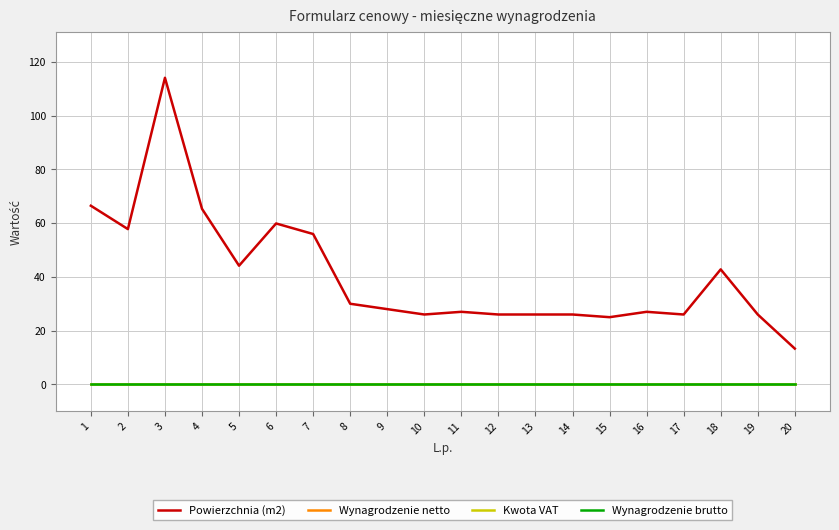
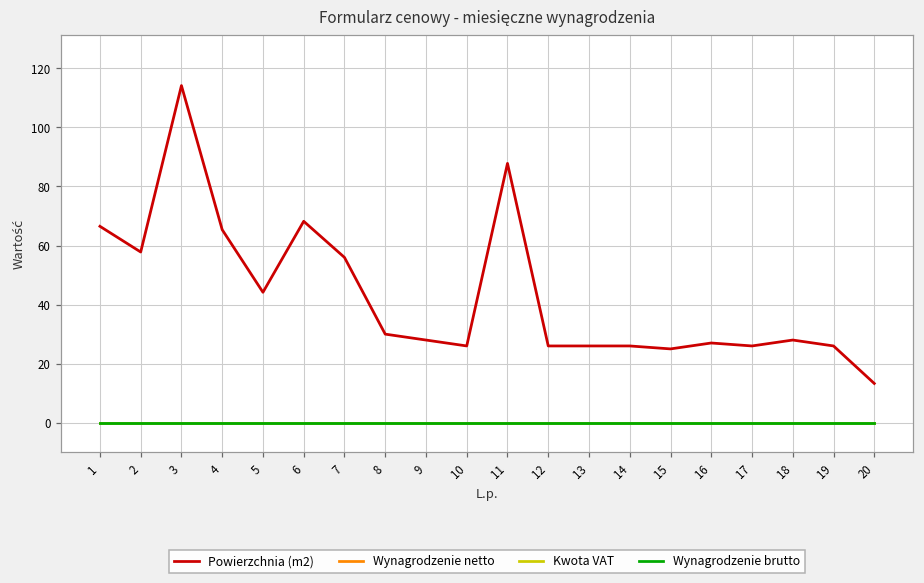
Powierzchnia (m2), 6: 60 -> 68
Powierzchnia (m2), 11: 27 -> 88
Powierzchnia (m2), 18: 43 -> 28
